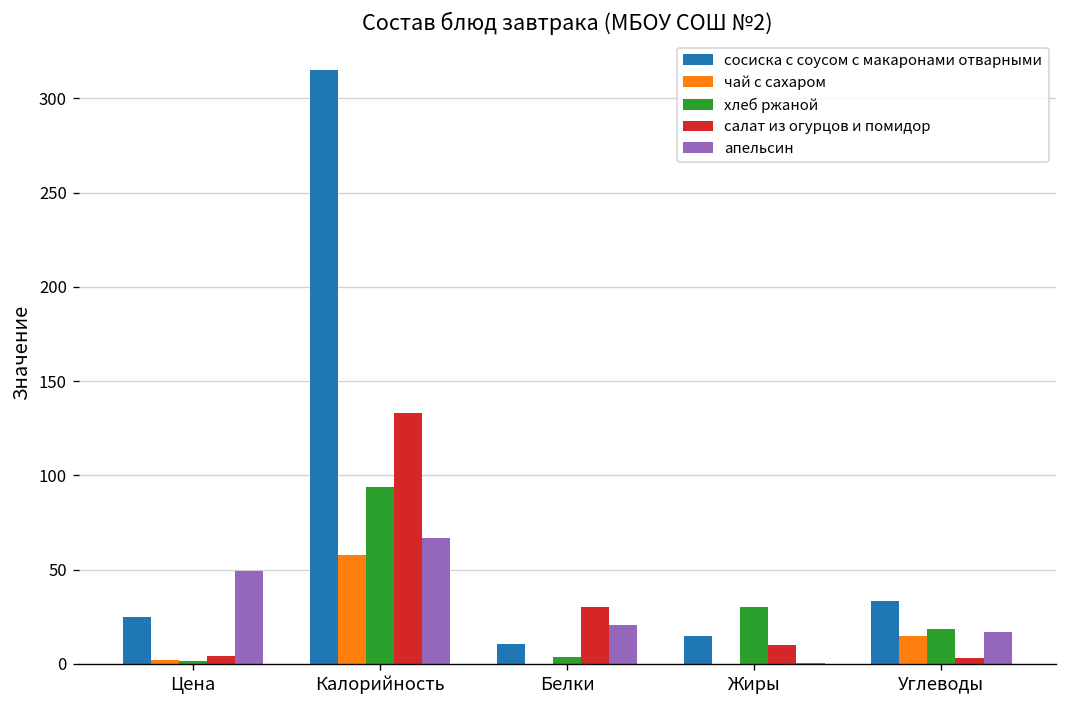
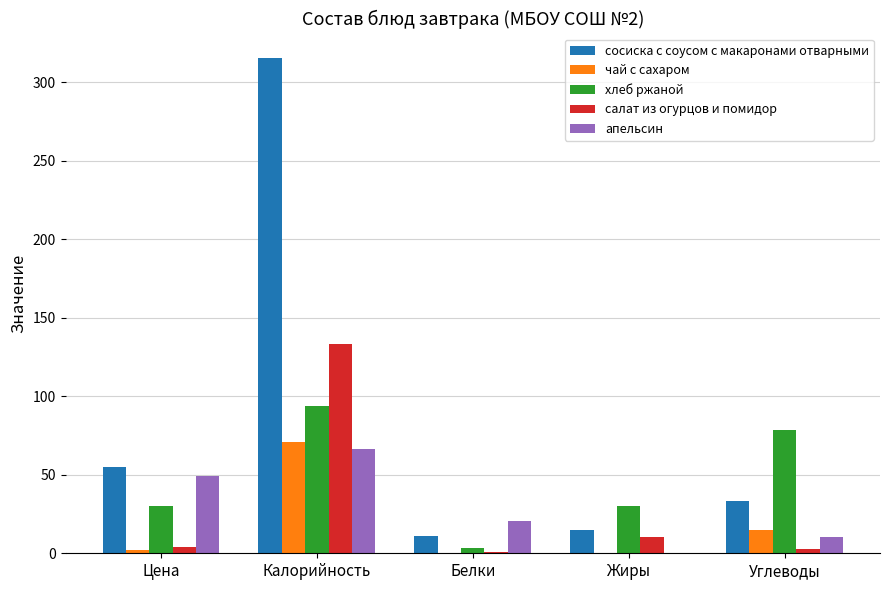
сосиска с соусом с макаронами отварными, Цена: 25 -> 55
хлеб ржаной, Цена: 2 -> 30
чай с сахаром, Калорийность: 58 -> 71
салат из огурцов и помидор, Белки: 30 -> 1
хлеб ржаной, Углеводы: 18 -> 78
апельсин, Углеводы: 17 -> 10
